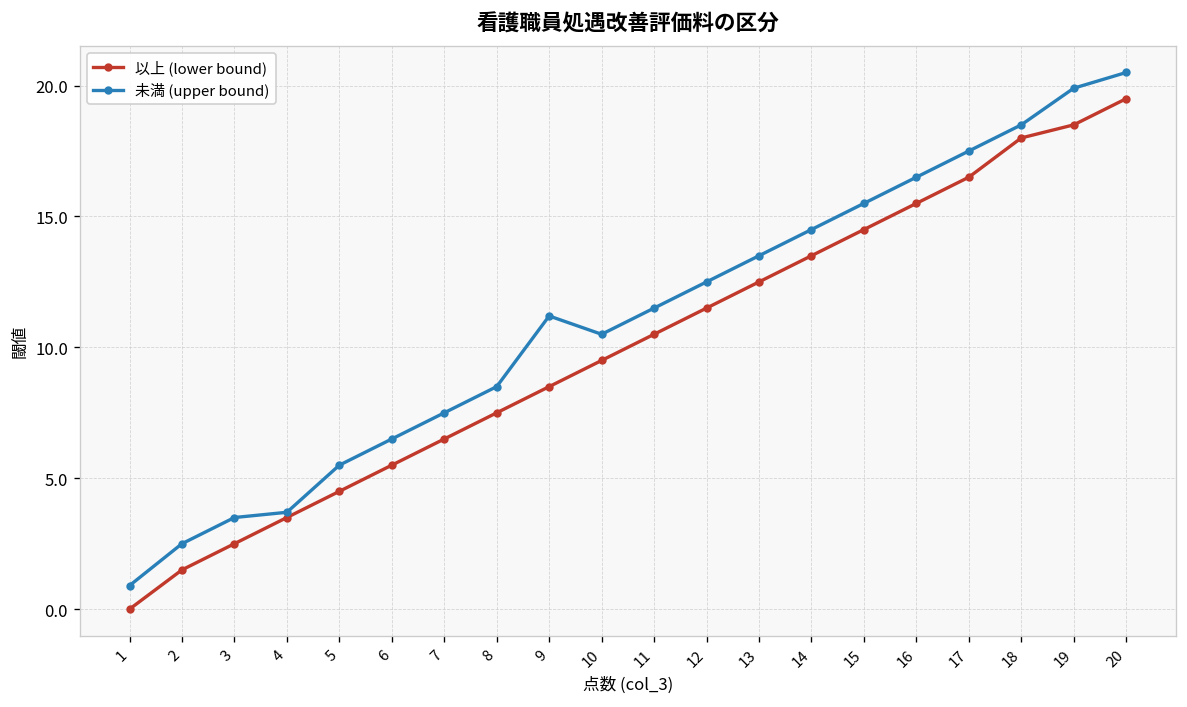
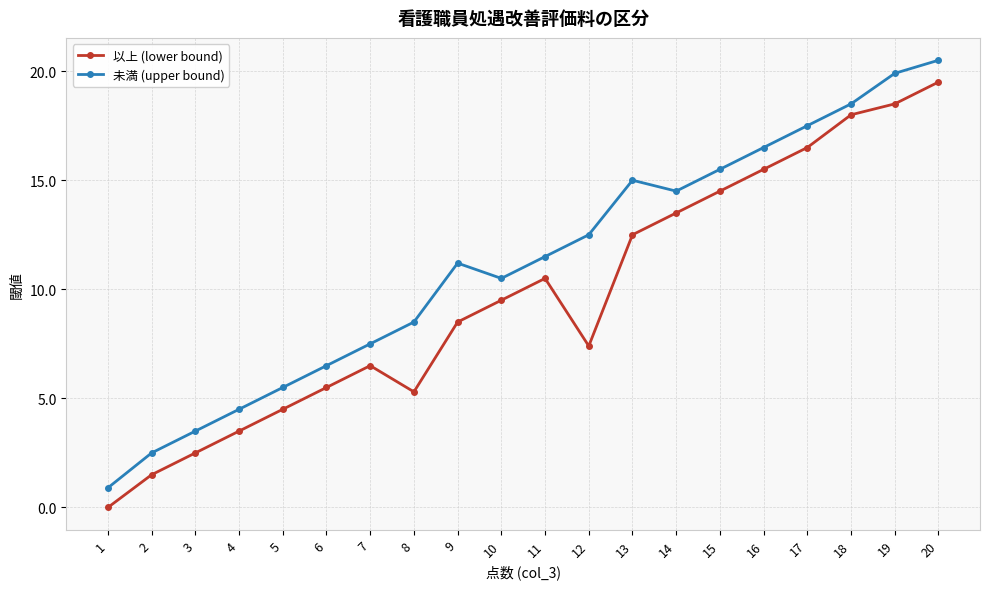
未満 (upper bound), 4: 3.7 -> 4.5
以上 (lower bound), 8: 7.5 -> 5.3
以上 (lower bound), 12: 11.5 -> 7.4
未満 (upper bound), 13: 13.5 -> 15.0
